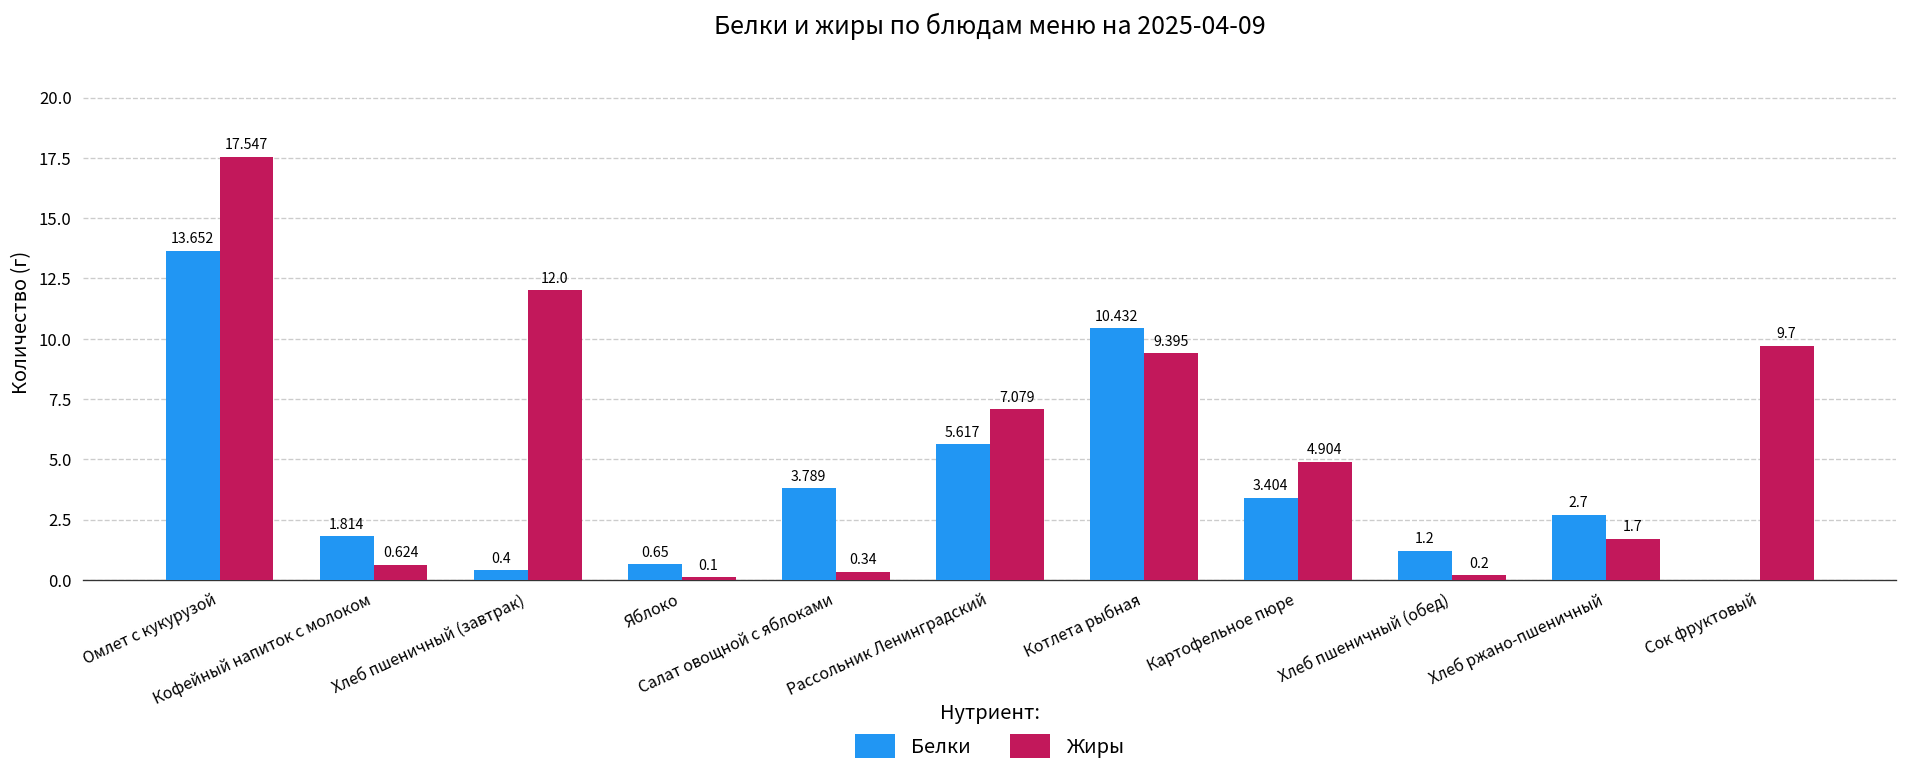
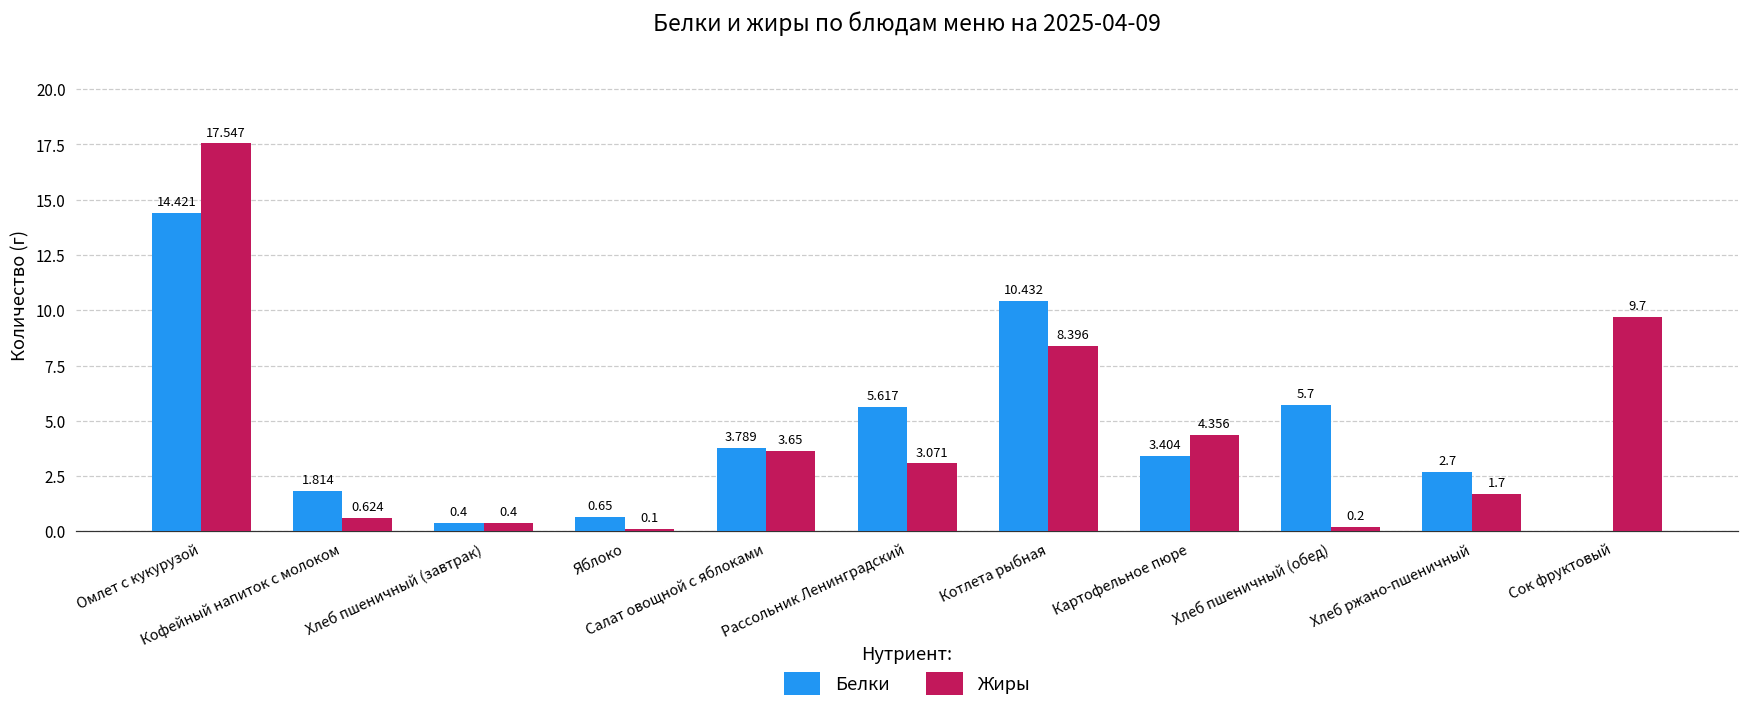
Белки, Омлет с кукурузой: 13.652 -> 14.421
Жиры, Хлеб пшеничный (завтрак): 12.0 -> 0.4
Жиры, Салат овощной с яблоками: 0.34 -> 3.65
Жиры, Рассольник Ленинградский: 7.079 -> 3.071
Жиры, Котлета рыбная: 9.395 -> 8.396
Жиры, Картофельное пюре: 4.904 -> 4.356
Белки, Хлеб пшеничный (обед): 1.2 -> 5.7
